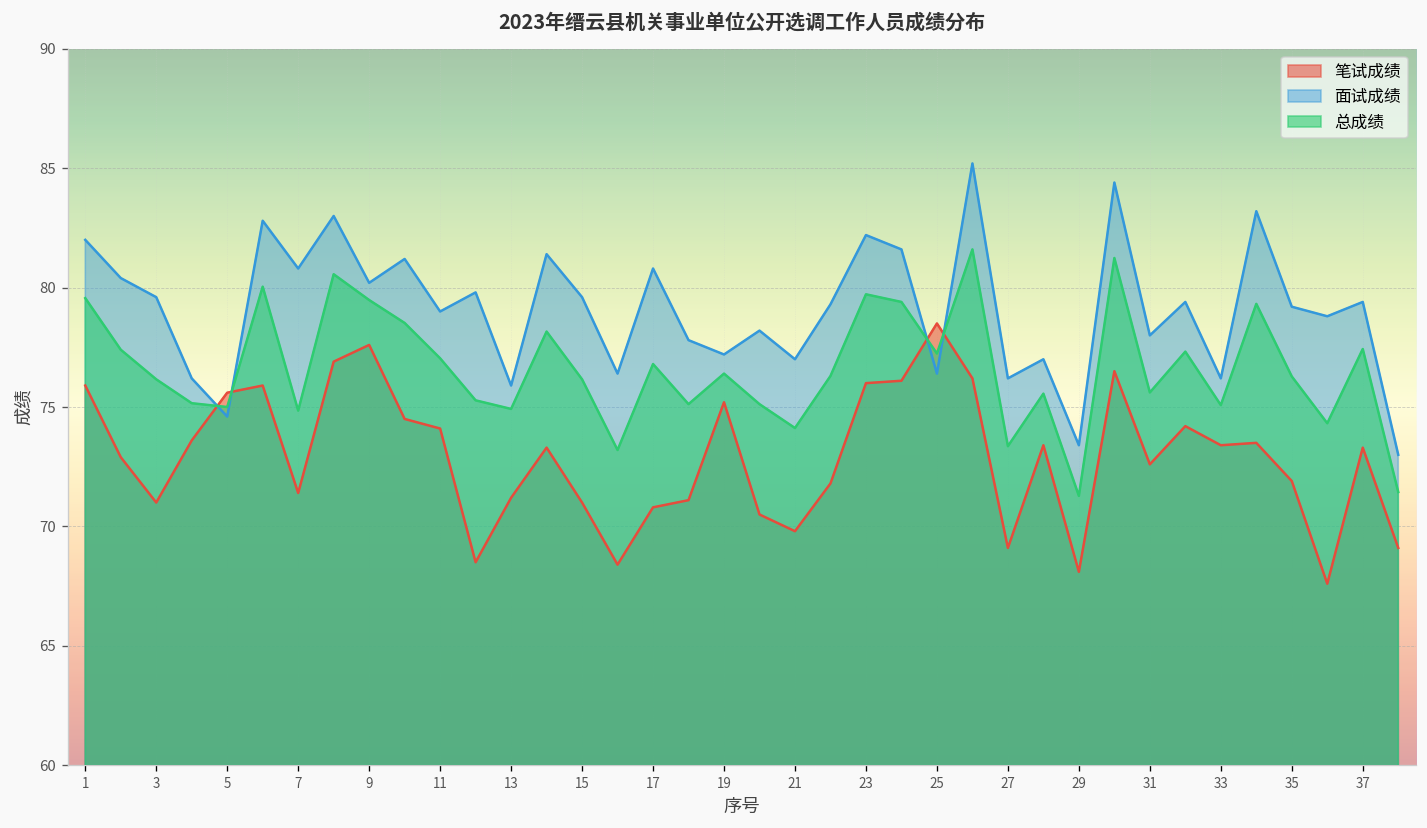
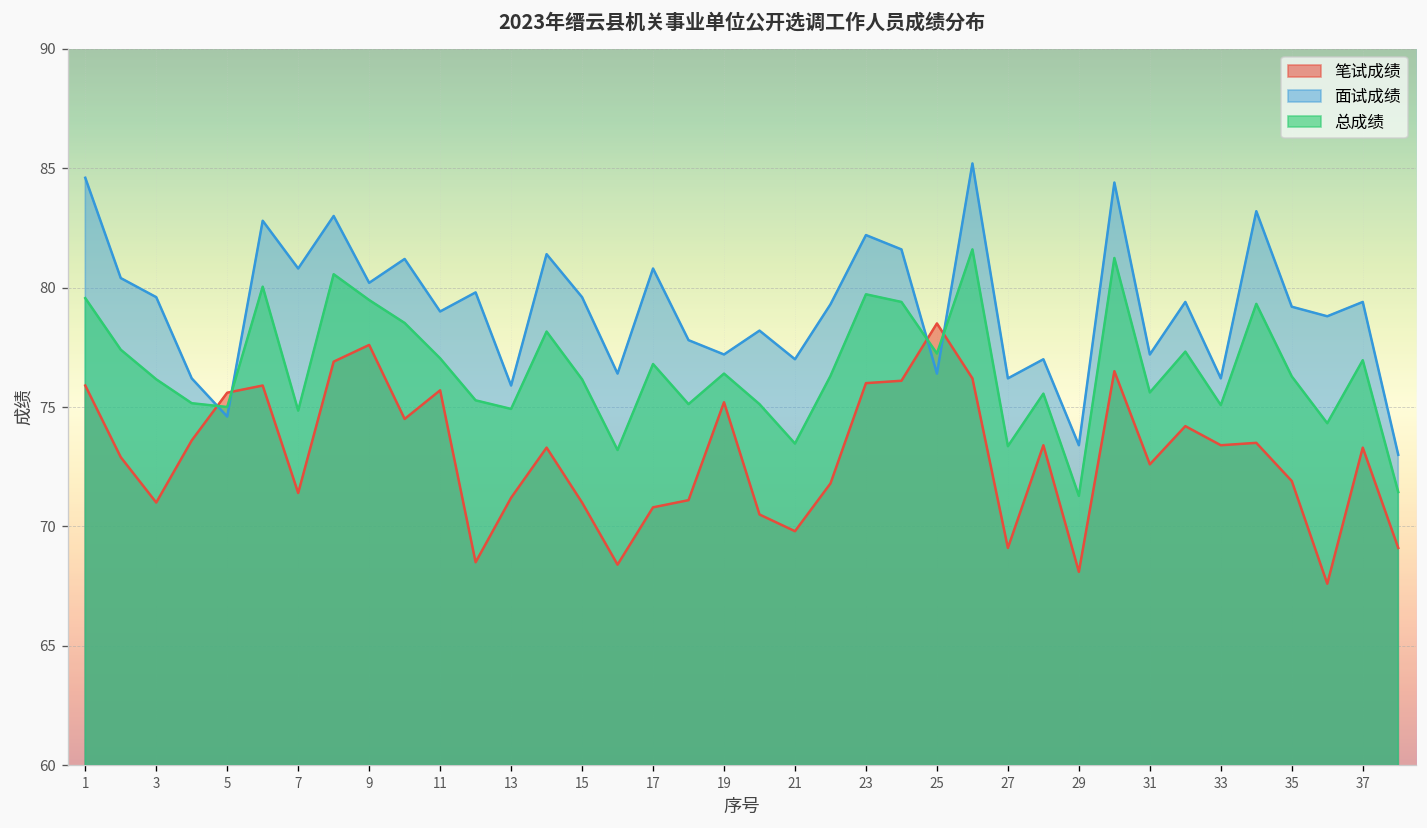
面试成绩, 1: 82.0 -> 84.6
笔试成绩, 11: 74.1 -> 75.7
总成绩, 21: 74.1 -> 73.5
面试成绩, 31: 78.0 -> 77.2
总成绩, 37: 77.4 -> 77.0
